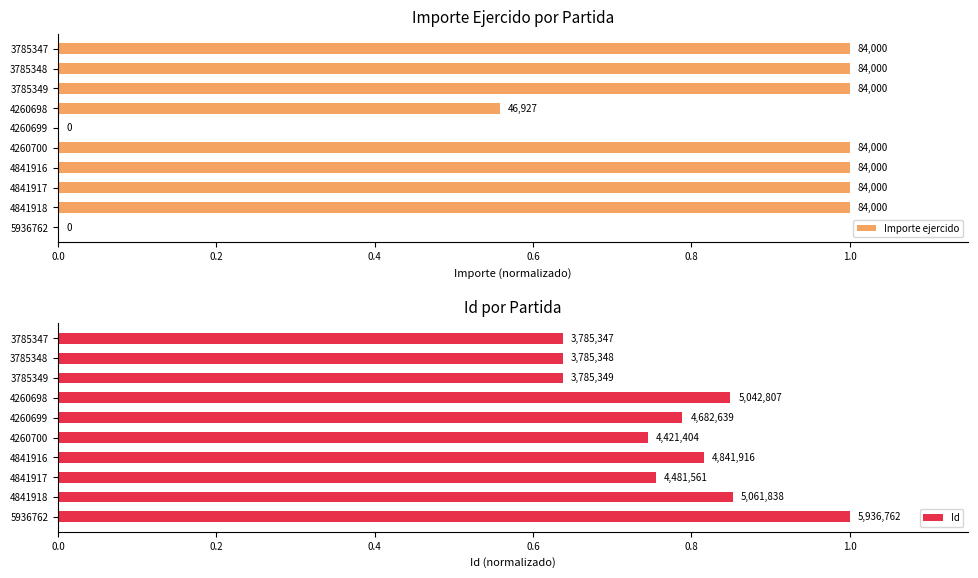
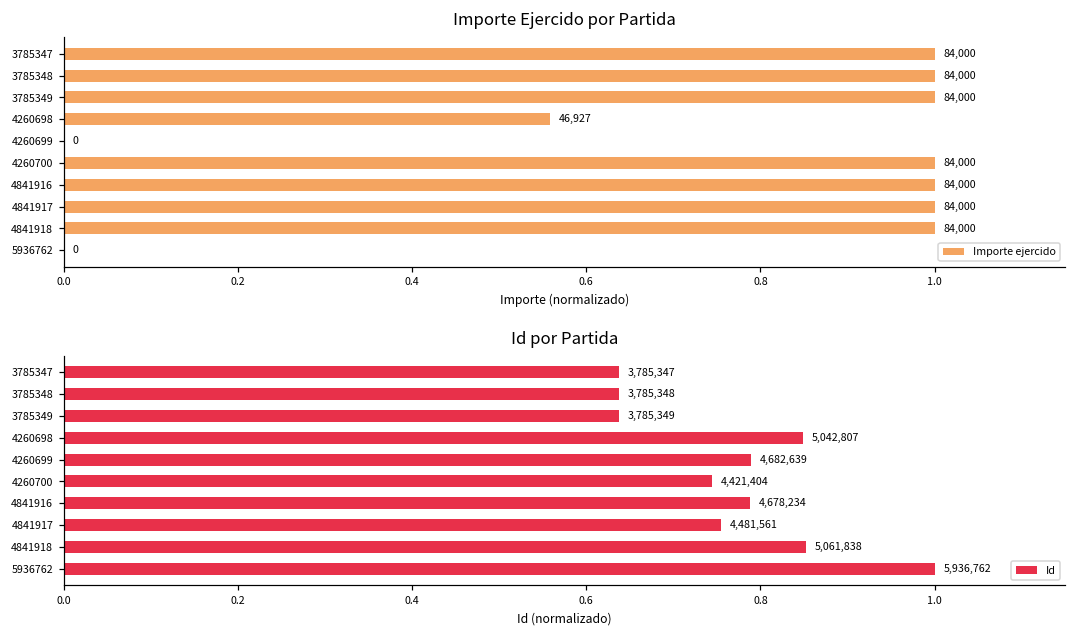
Id por Partida, 4841916: 4,841,916 -> 4,678,234
